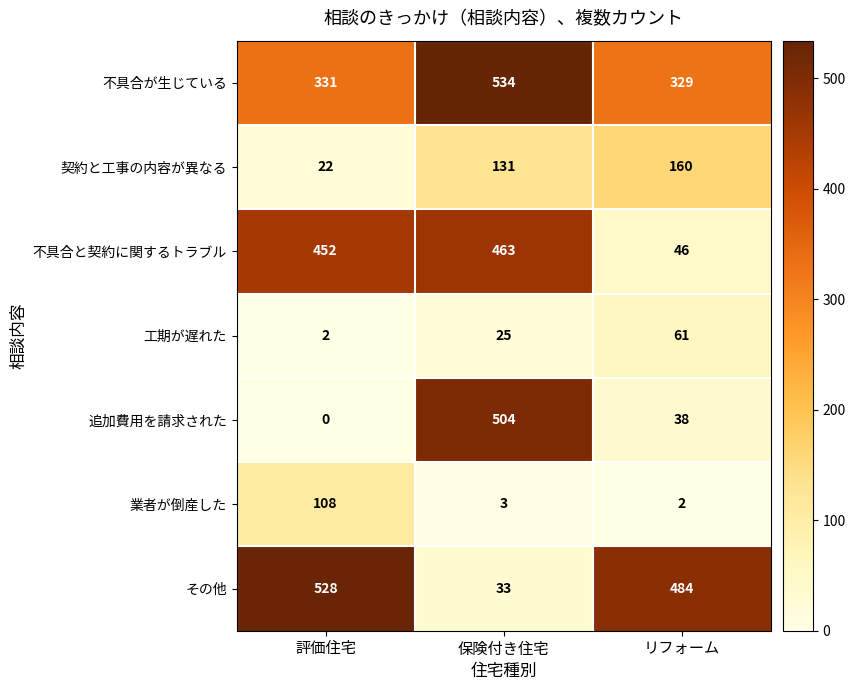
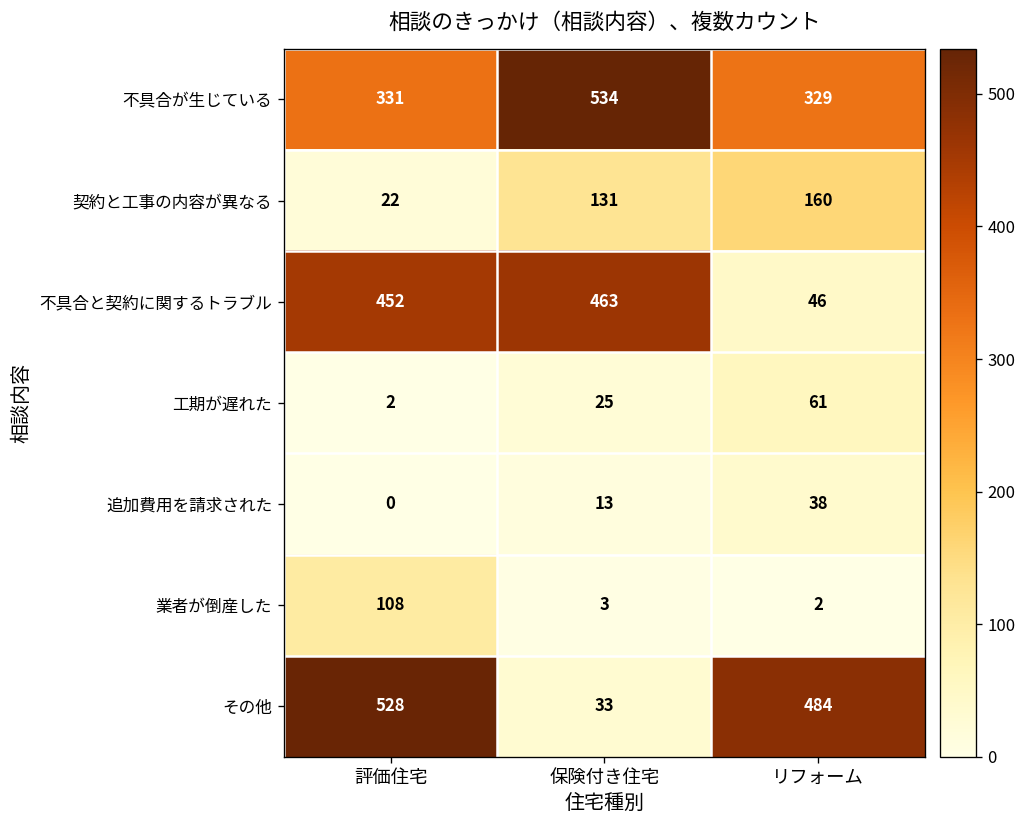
追加費用を請求された, 保険付き住宅: 504 -> 13
